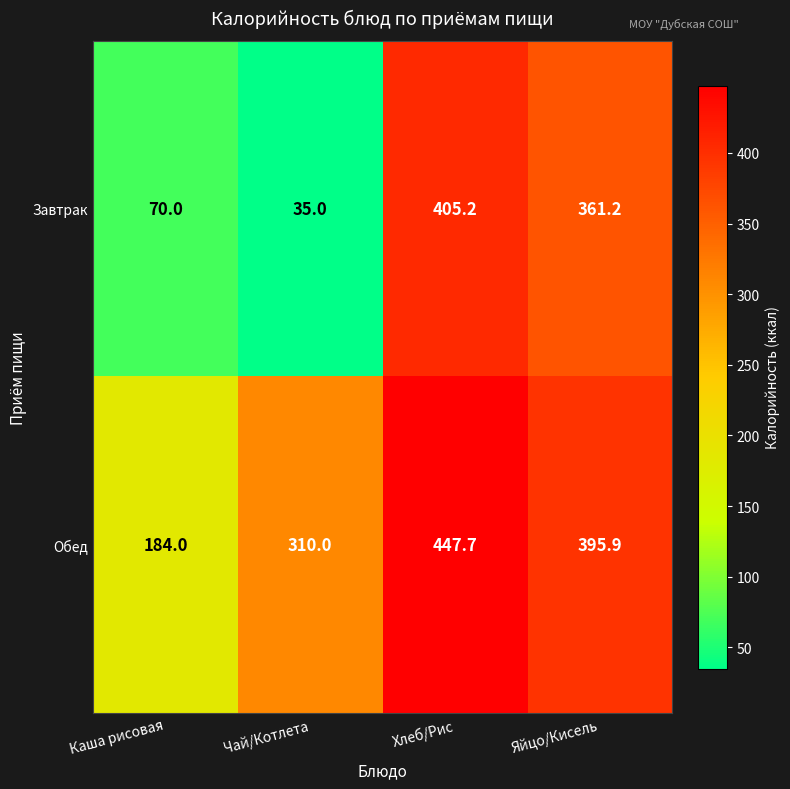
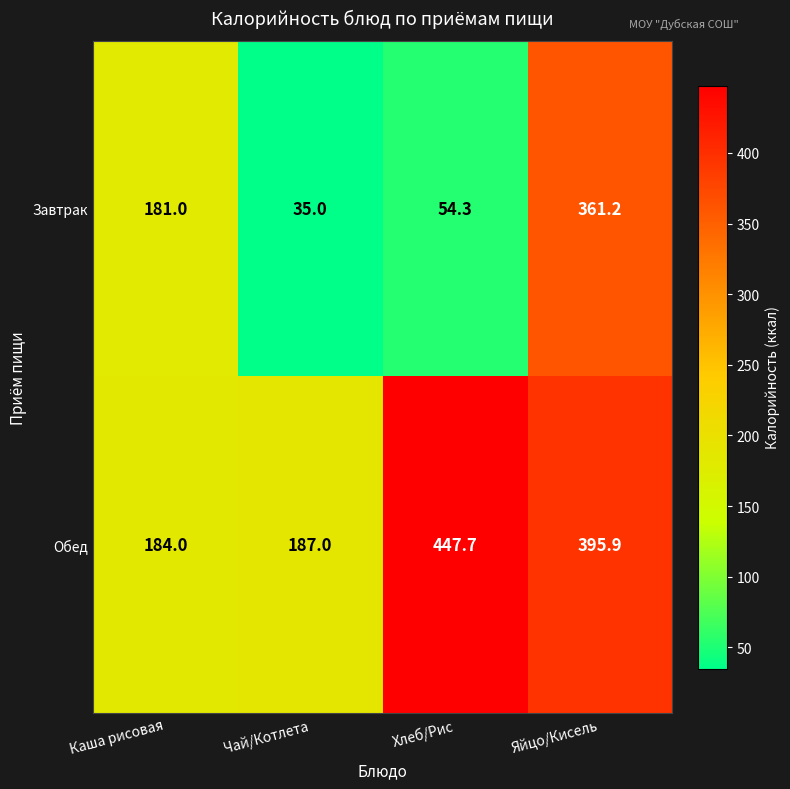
Завтрак, Каша рисовая: 70.0 -> 181.0
Завтрак, Хлеб/Рис: 405.2 -> 54.3
Обед, Чай/Котлета: 310.0 -> 187.0
